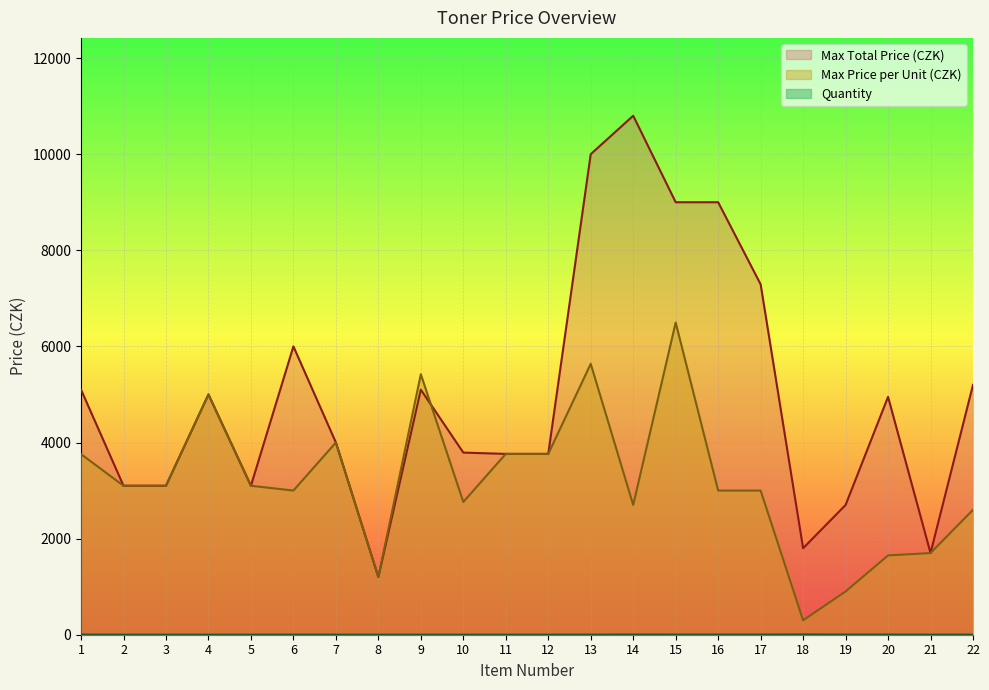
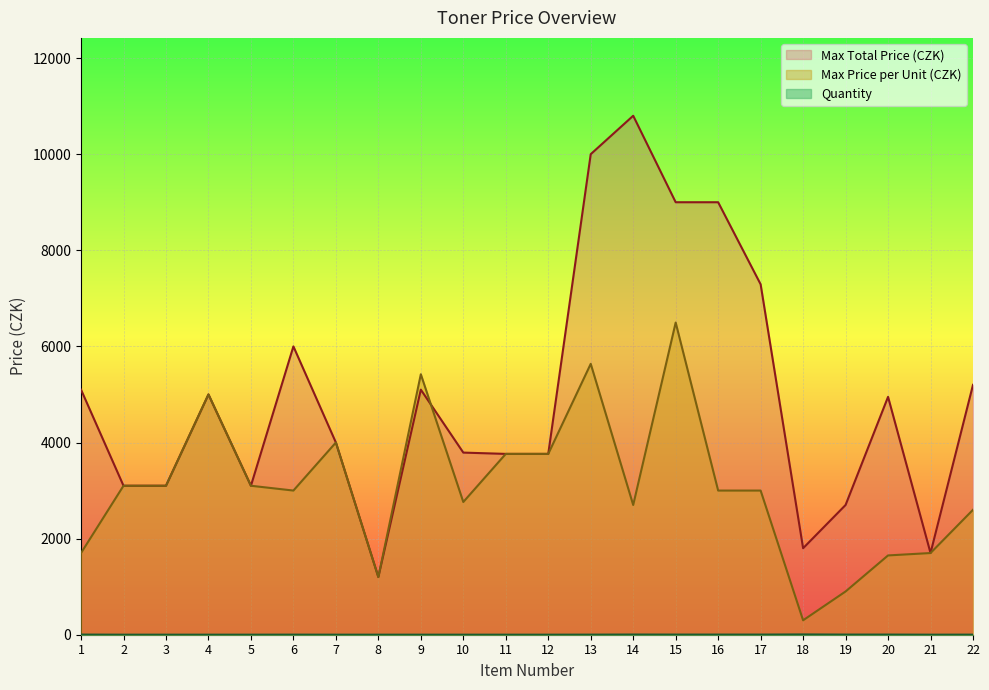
Max Price per Unit (CZK), 1: 3800 -> 1700
